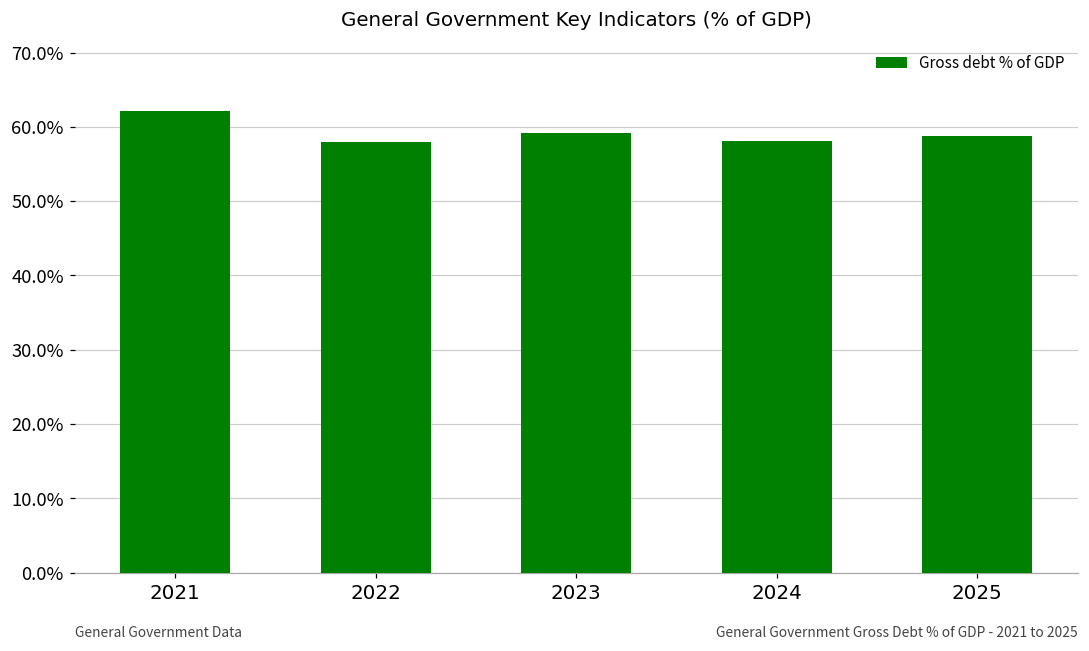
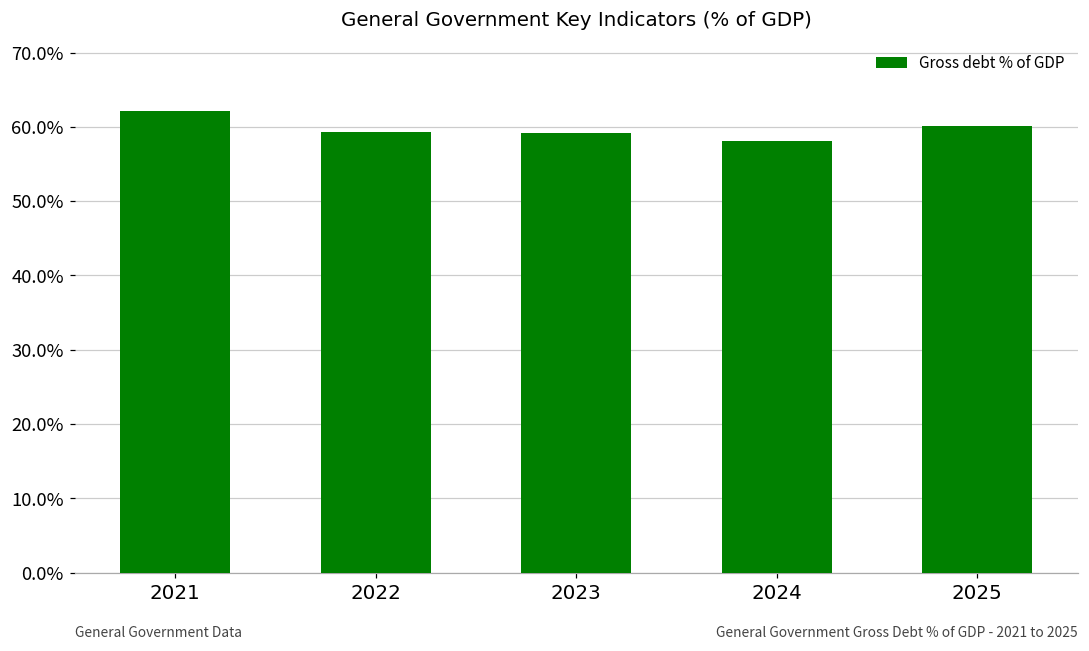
2022: 58% -> 59%
2025: 59% -> 60%
